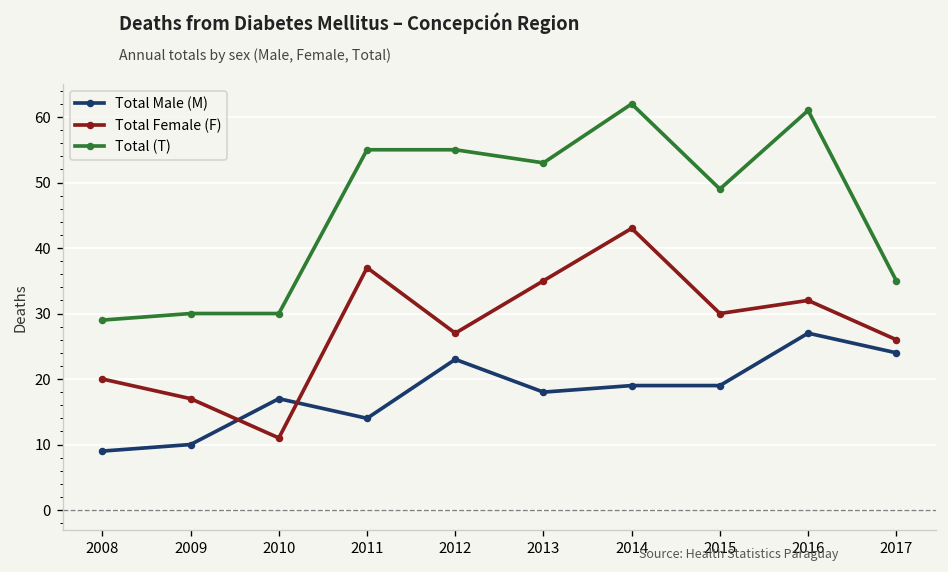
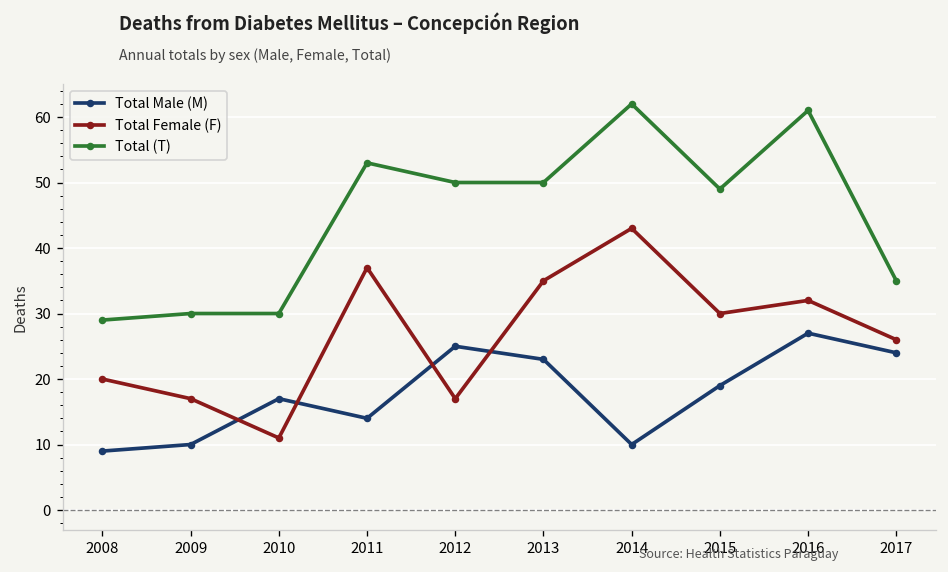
Total (T), 2011: 55 -> 53
Total Male (M), 2012: 23 -> 25
Total Female (F), 2012: 27 -> 17
Total (T), 2012: 55 -> 50
Total Male (M), 2013: 18 -> 23
Total (T), 2013: 53 -> 50
Total Male (M), 2014: 19 -> 10
